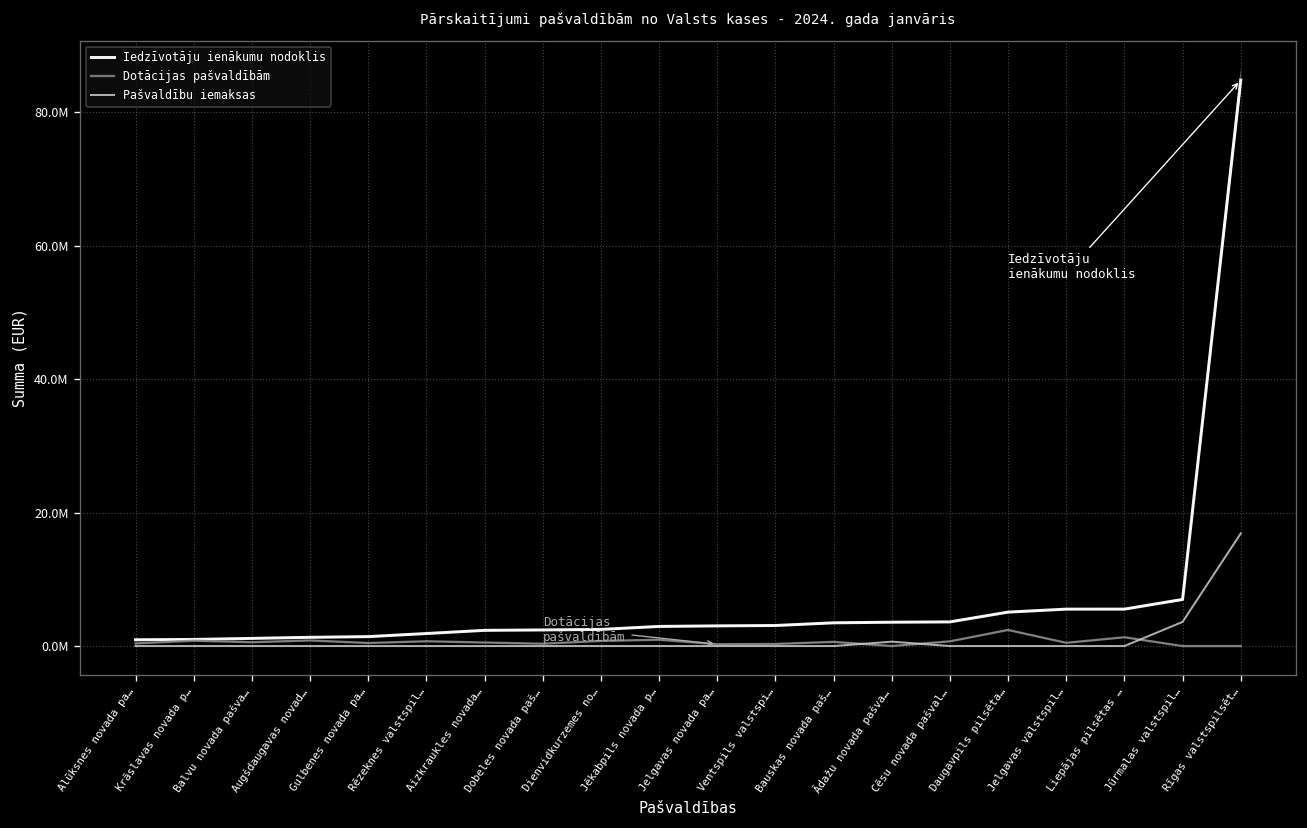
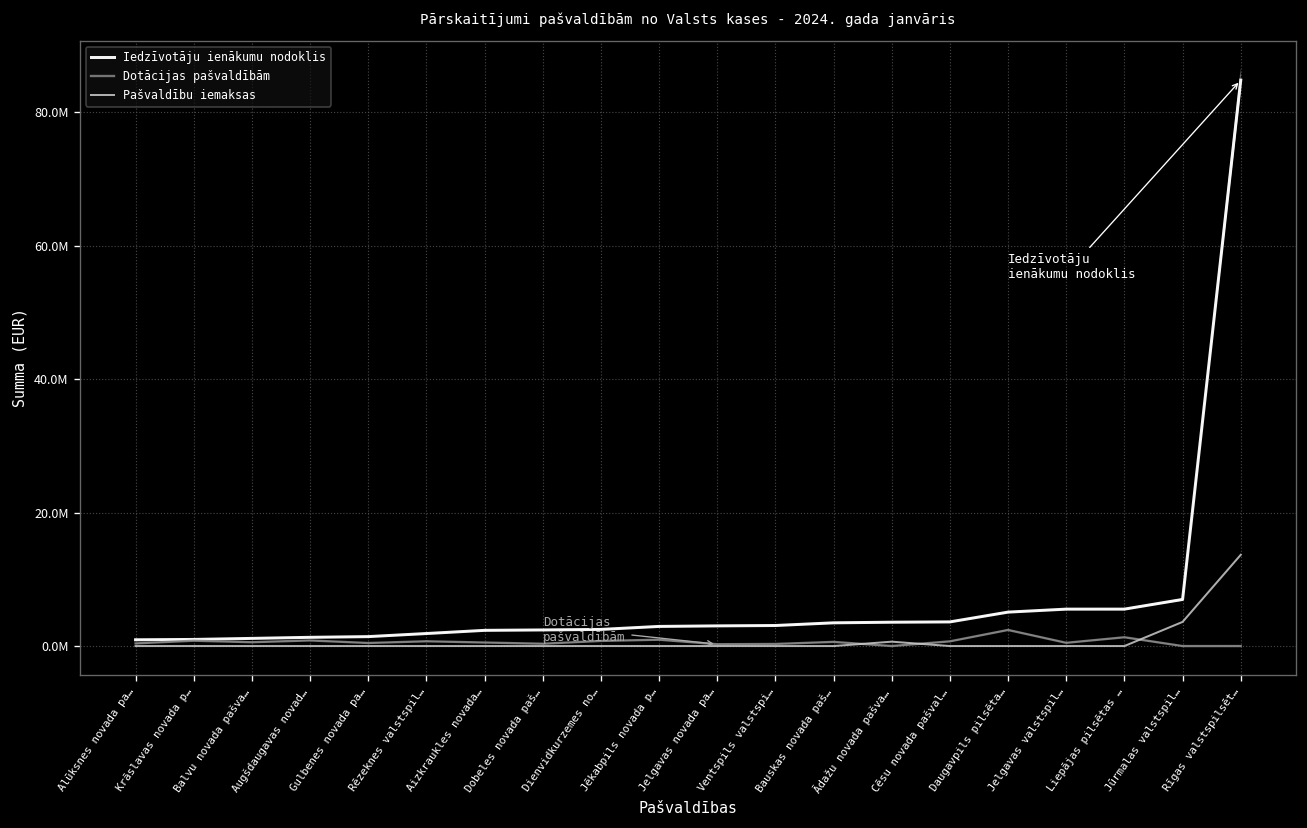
Pašvaldību iemaksas, Rīgas valstspilsēt…: 17000000 -> 14000000
